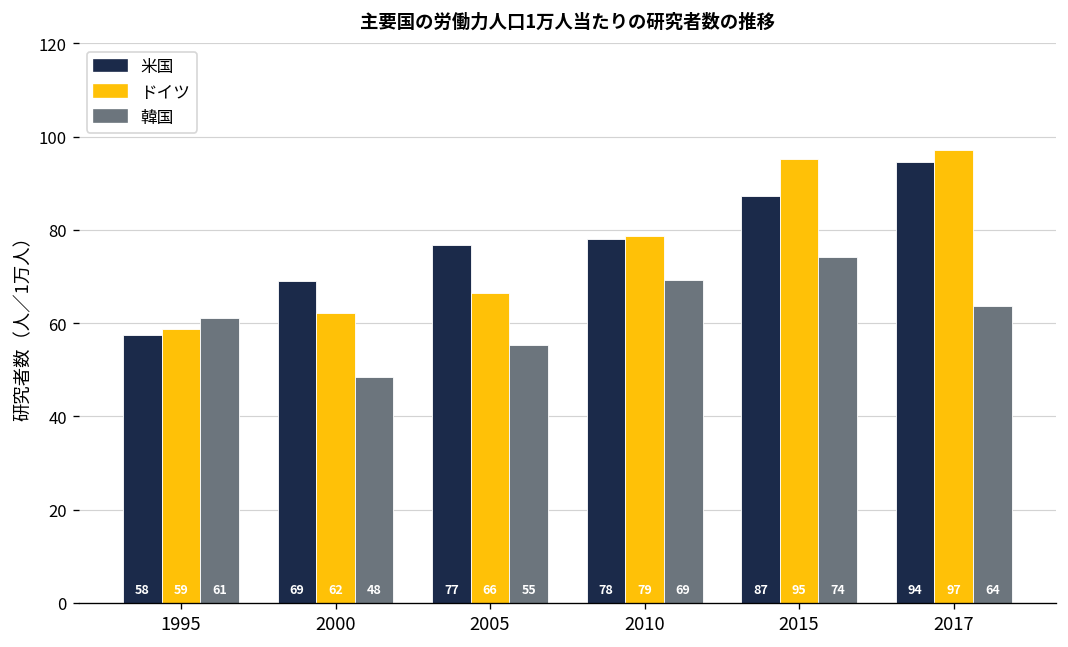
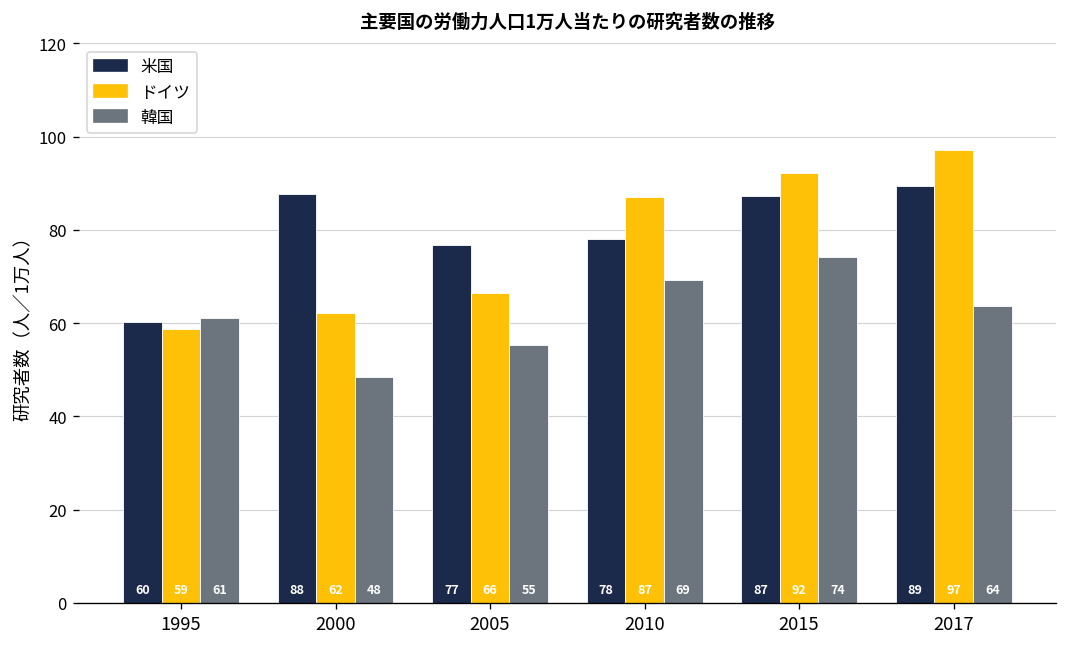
米国, 1995: 58 -> 60
米国, 2000: 69 -> 88
ドイツ, 2010: 79 -> 87
ドイツ, 2015: 95 -> 92
米国, 2017: 94 -> 89
